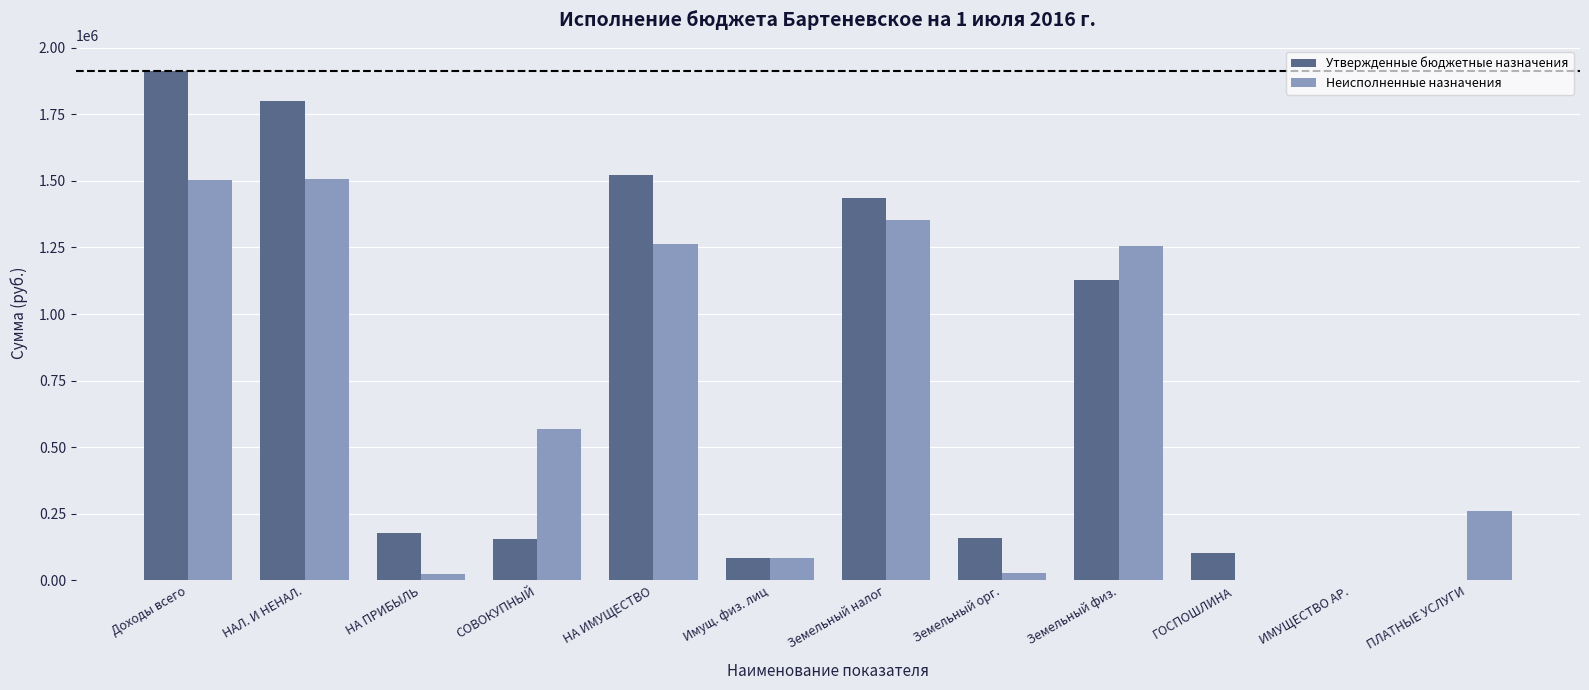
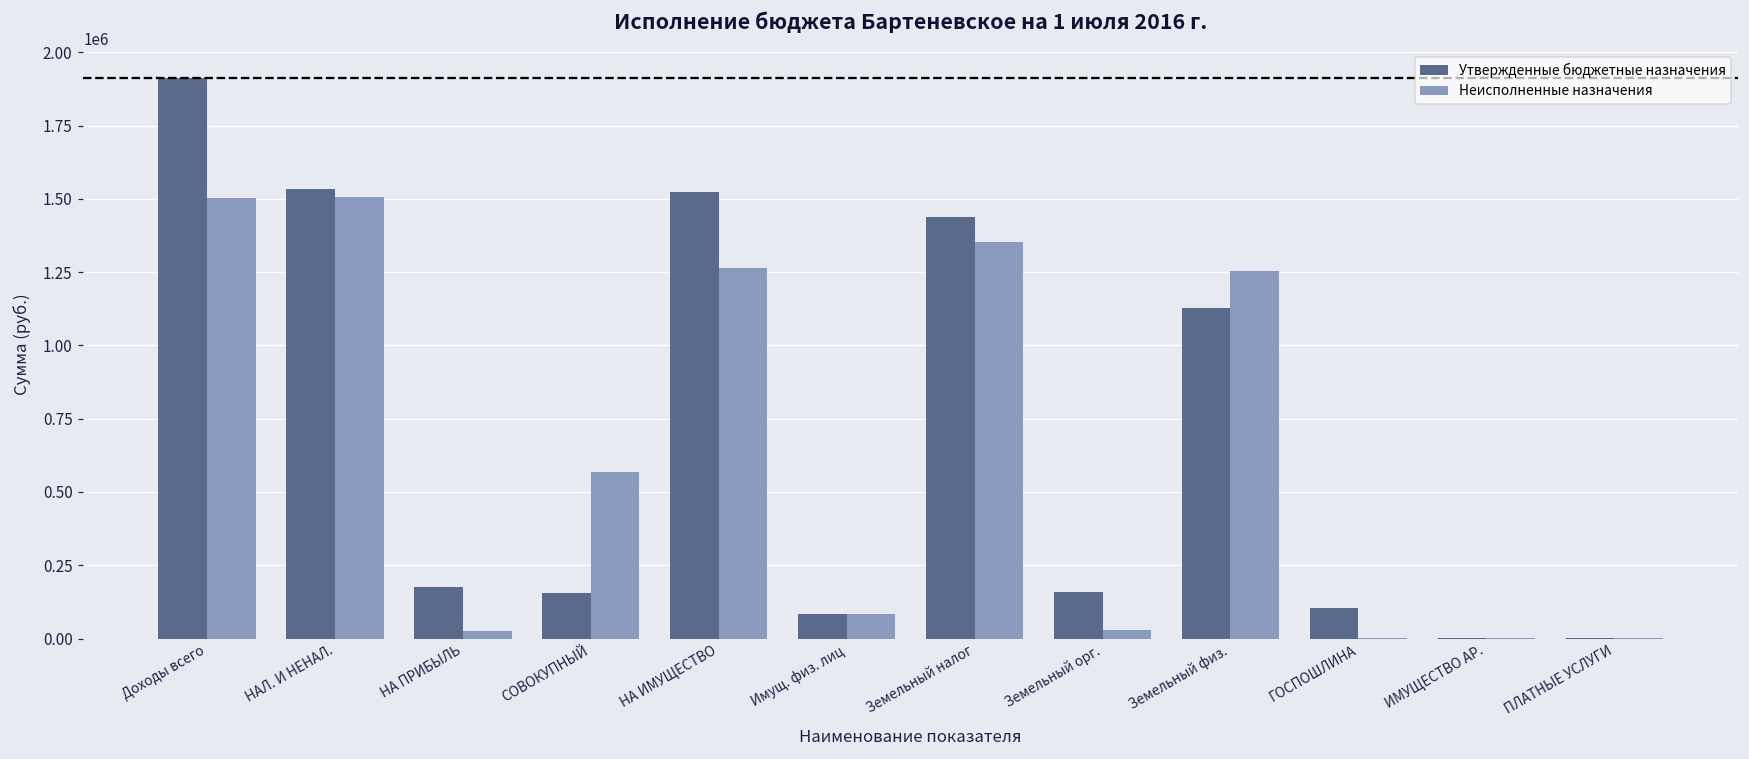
Утвержденные бюджетные назначения, НАЛ. И НЕНАЛ.: 1800000 -> 1530000
Неисполненные назначения, ПЛАТНЫЕ УСЛУГИ: 260000 -> 0
